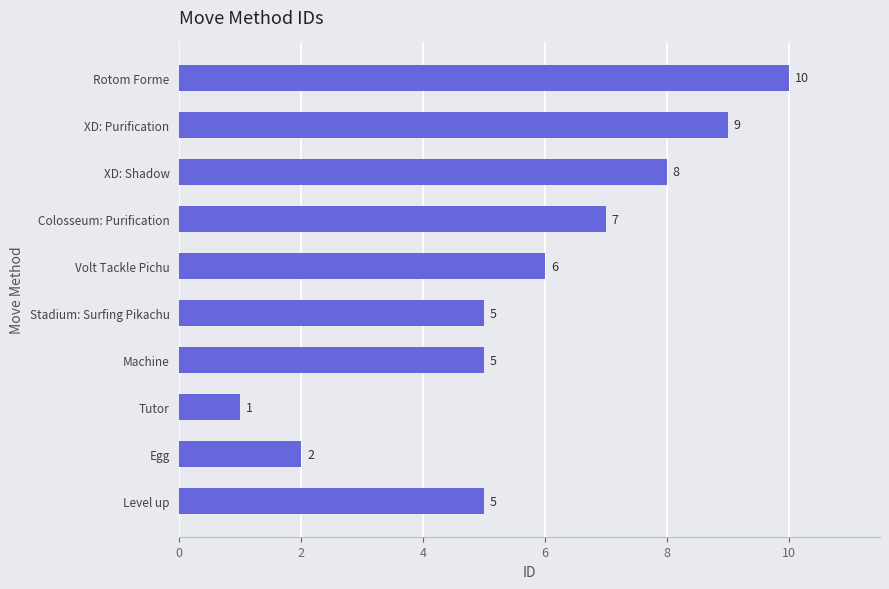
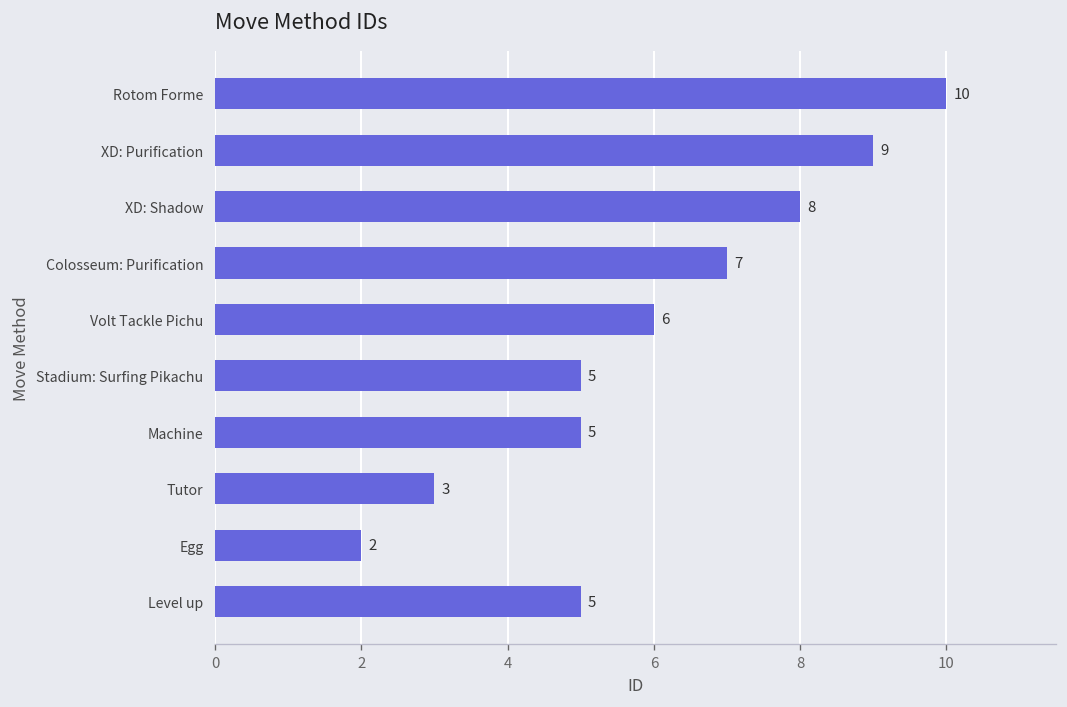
Tutor: 1 -> 3
